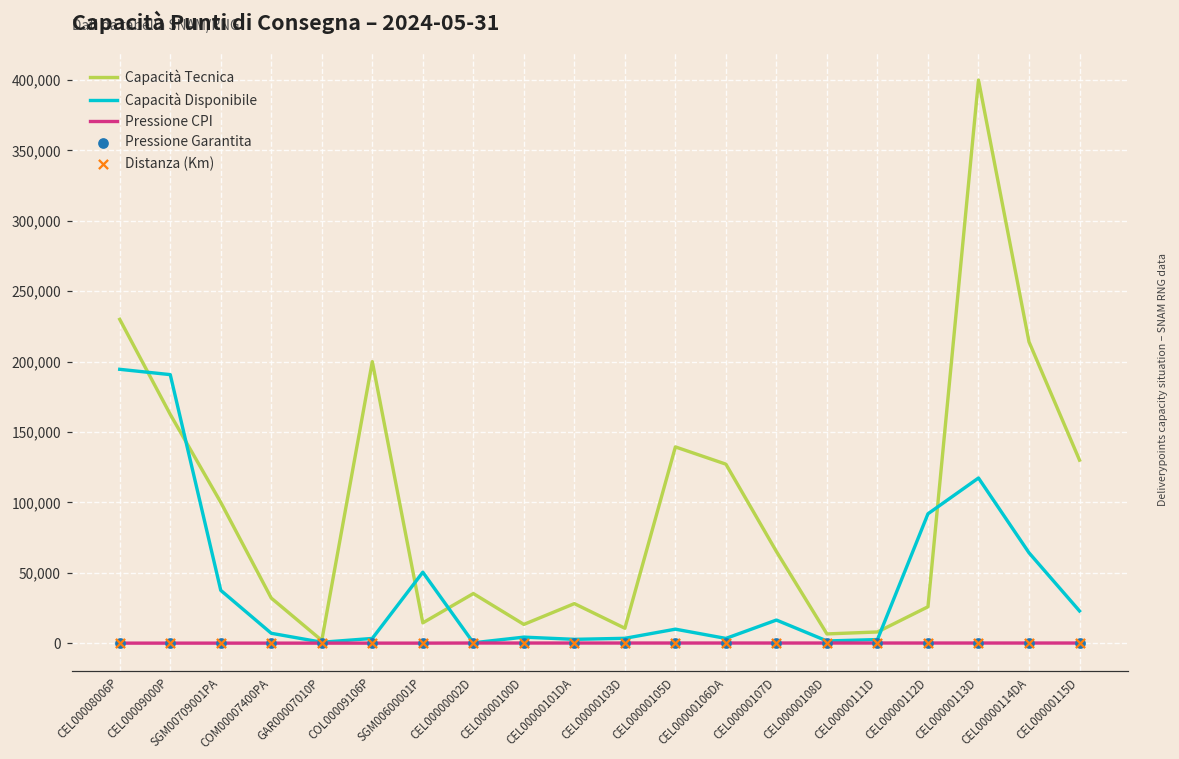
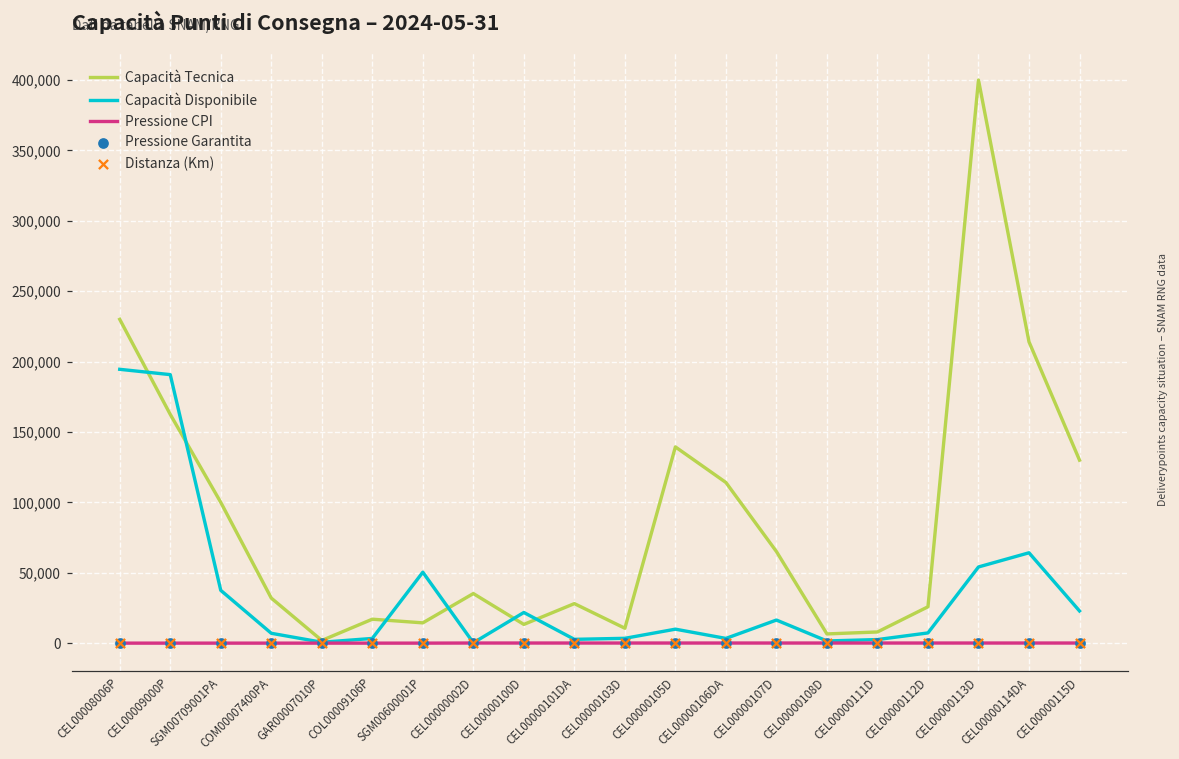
Capacità Tecnica, COL00009106P: 200,000 -> 17,000
Capacità Disponibile, CEL00000100D: 4,000 -> 22,000
Capacità Tecnica, CEL00000106DA: 127,000 -> 114,000
Capacità Disponibile, CEL00000112D: 92,000 -> 7,000
Capacità Disponibile, CEL00000113D: 117,000 -> 54,000
